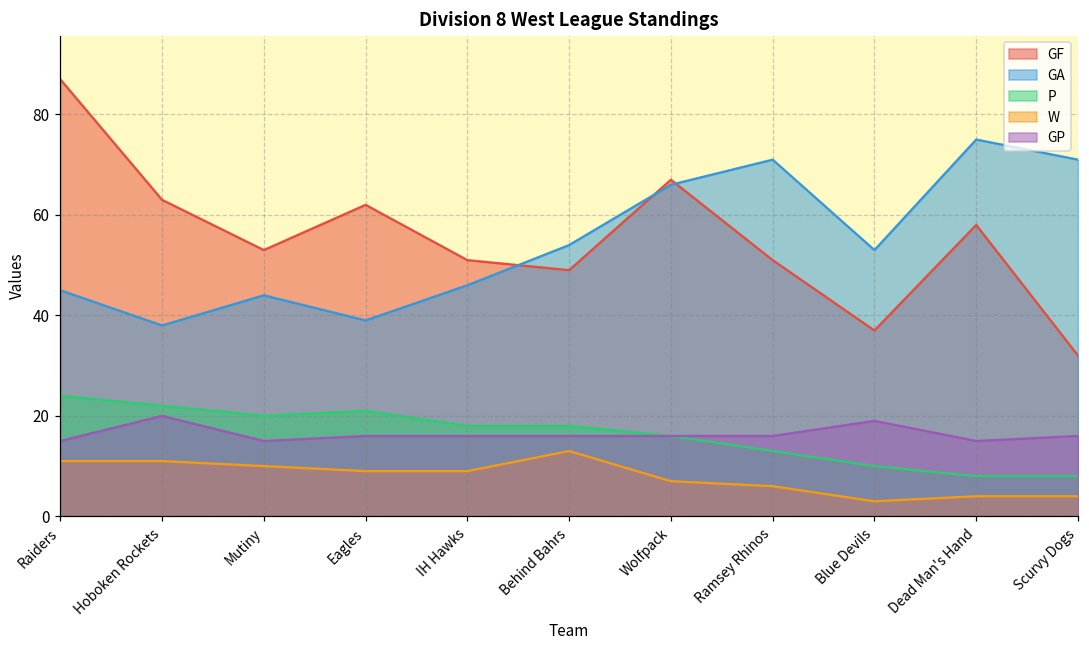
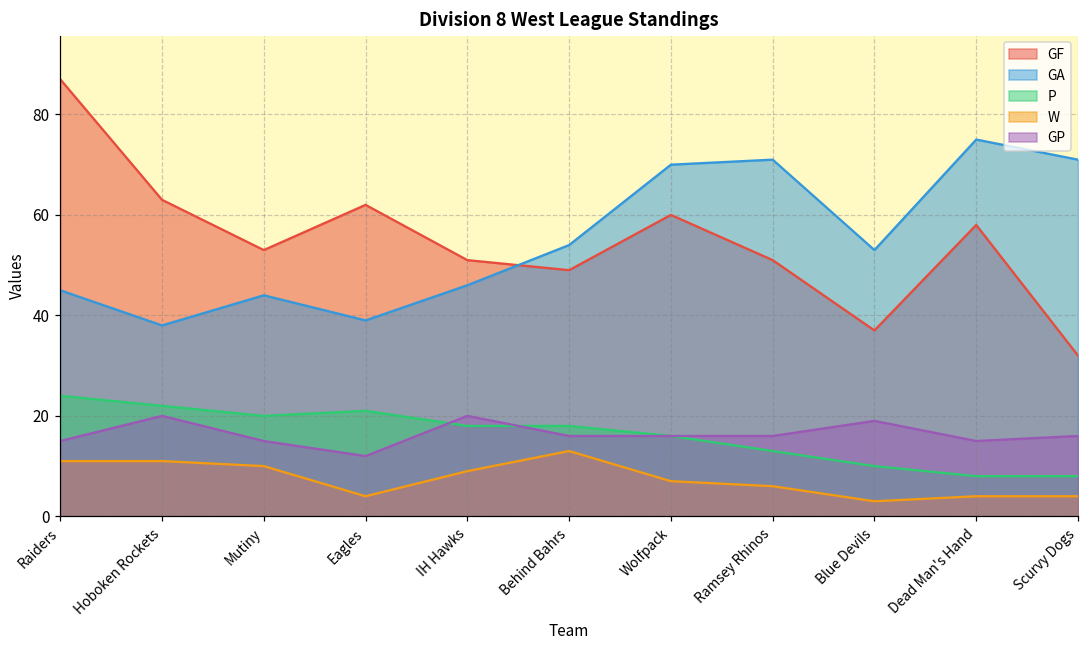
W, Eagles: 9 -> 4
GP, Eagles: 16 -> 12
GP, IH Hawks: 16 -> 20
GF, Wolfpack: 67 -> 60
GA, Wolfpack: 66 -> 70
